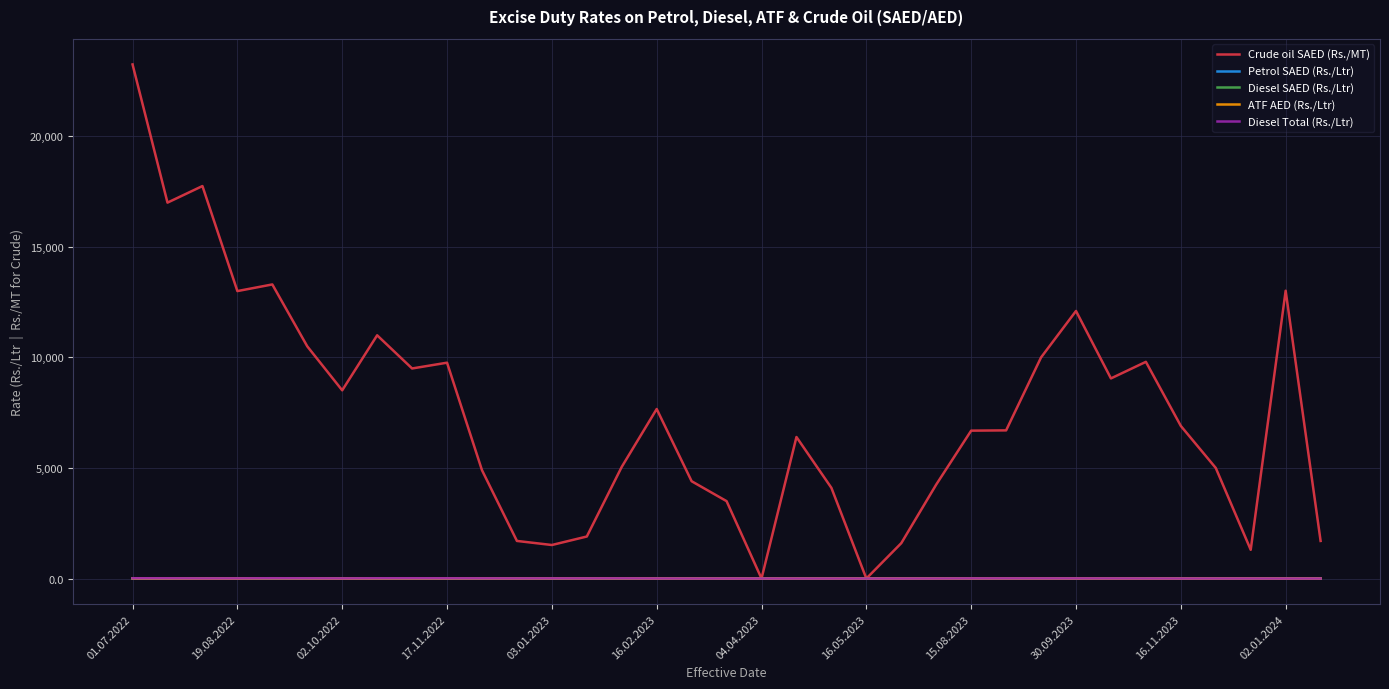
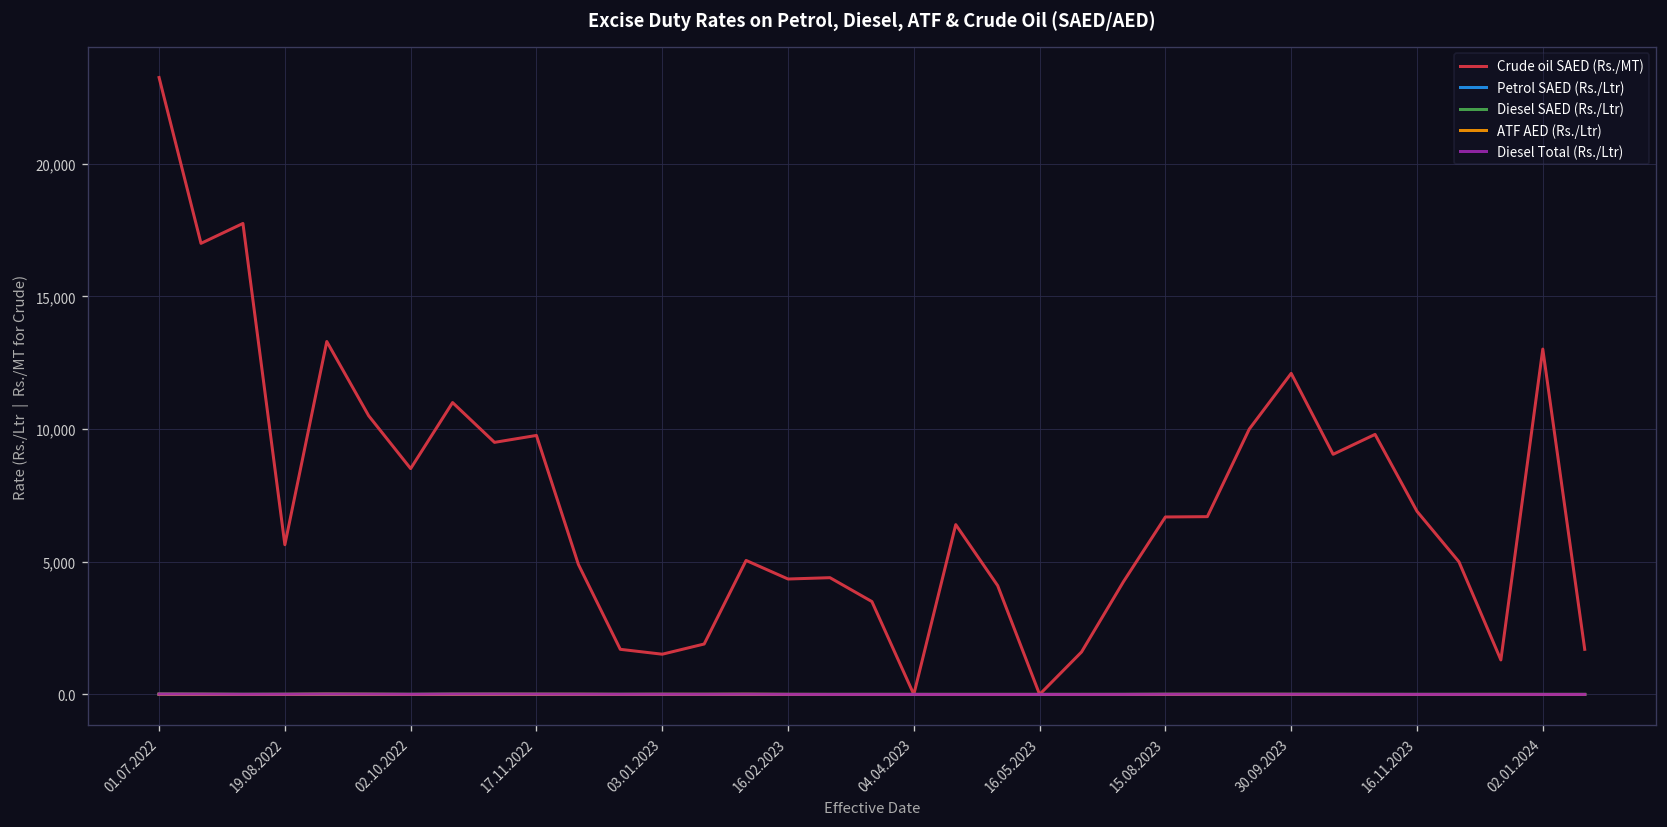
Crude oil SAED (Rs./MT), 19.08.2022: 13,000 -> 5,600
Crude oil SAED (Rs./MT), 16.02.2023: 7,700 -> 4,400
